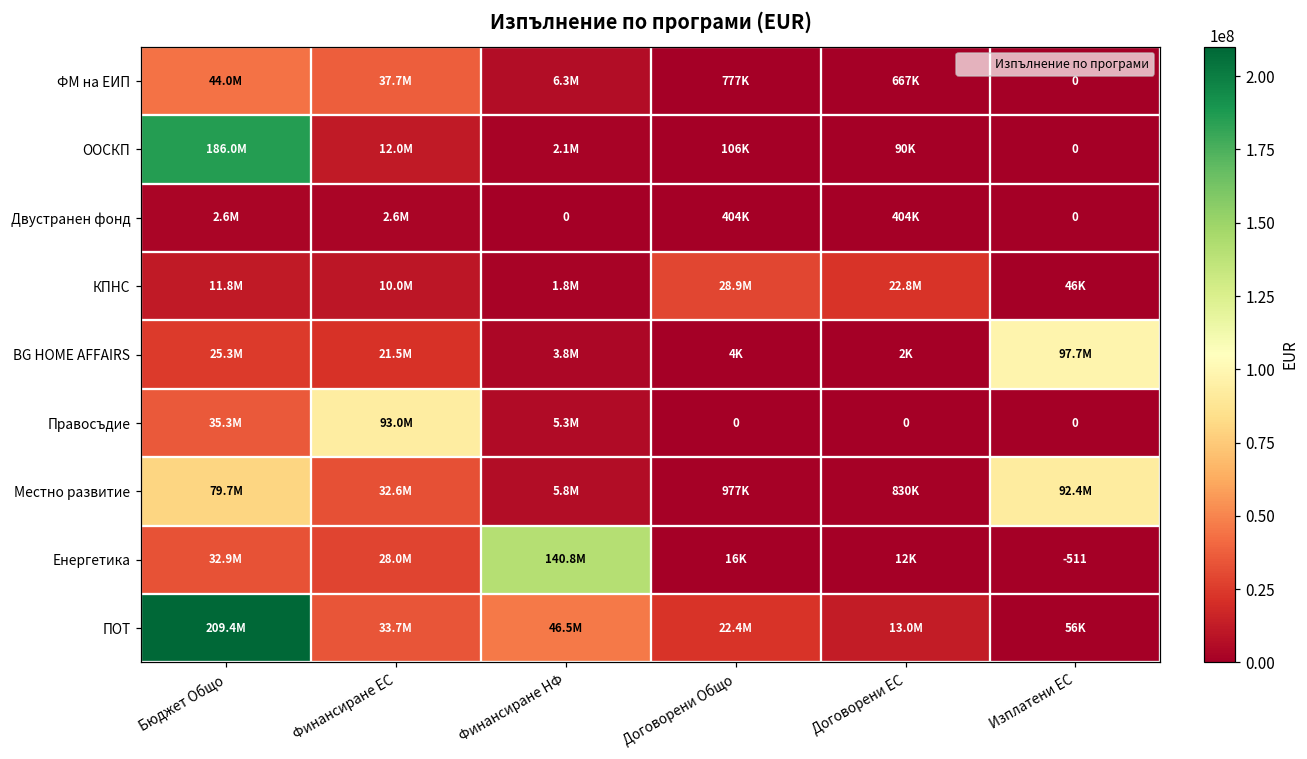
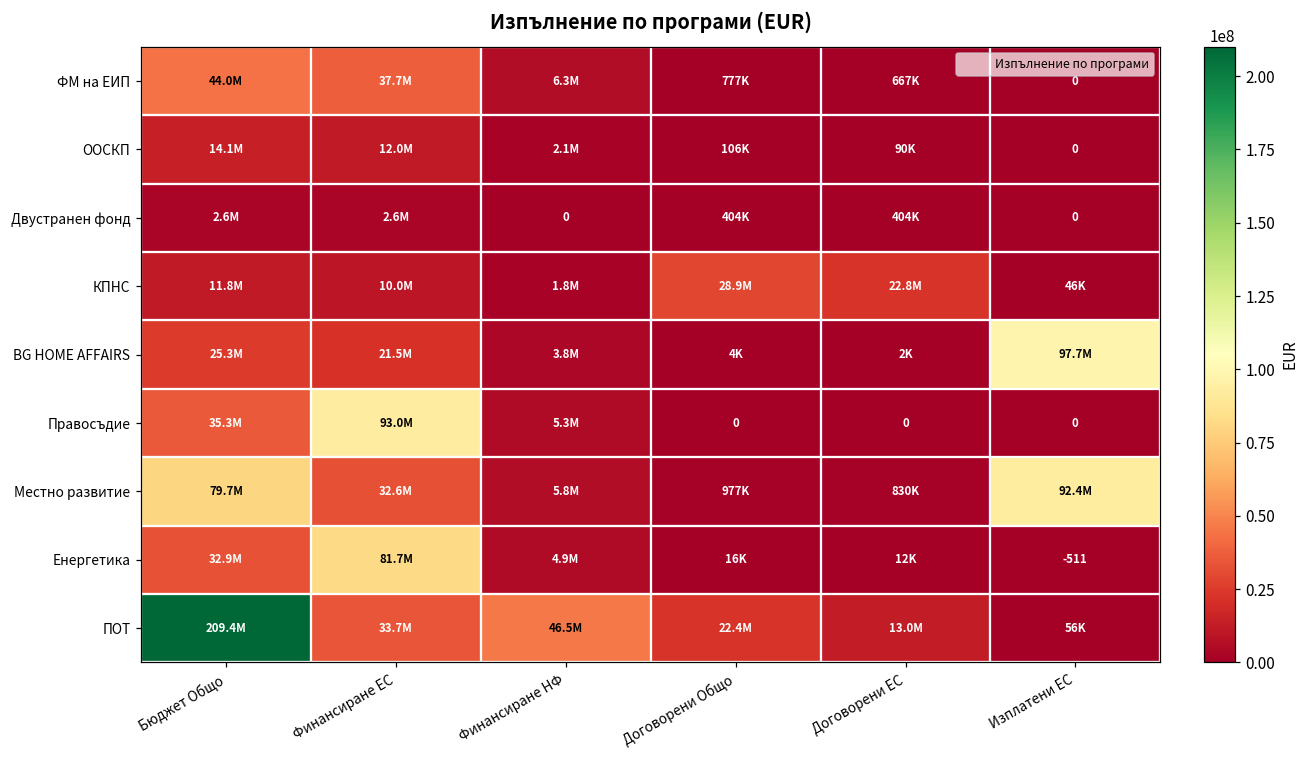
ООСКП, Бюджет Общо: 186.0M -> 14.1M
Енергетика, Финансиране ЕС: 28.0M -> 81.7M
Енергетика, Финансиране НФ: 140.8M -> 4.9M
